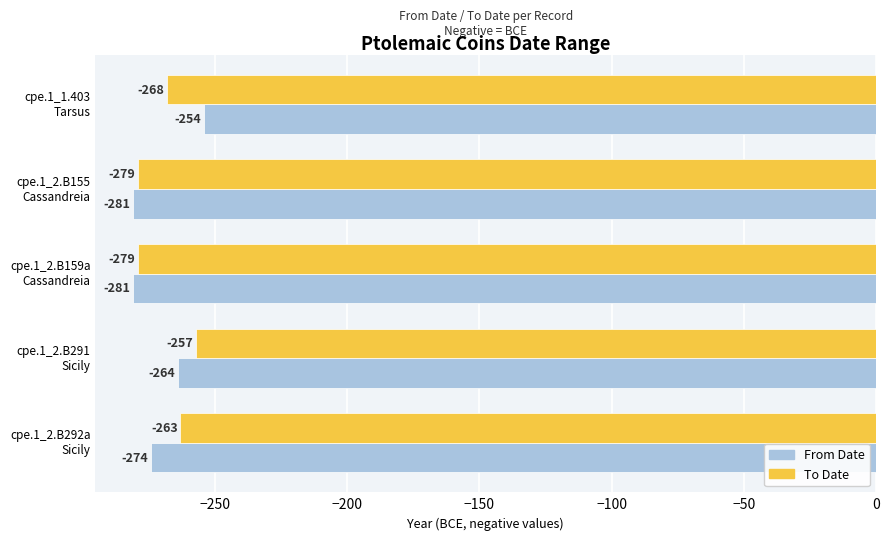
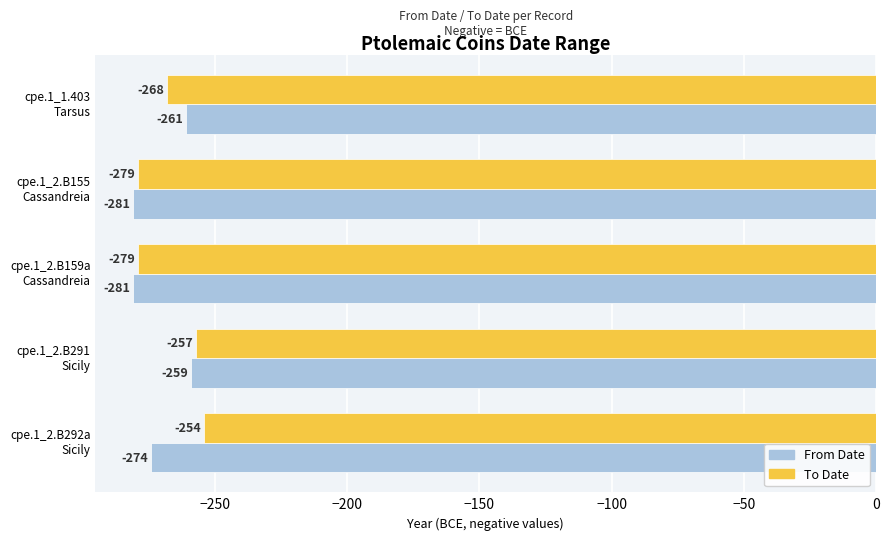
From Date, cpe.1_1.403 Tarsus: -254 -> -261
From Date, cpe.1_2.B291 Sicily: -264 -> -259
To Date, cpe.1_2.B292a Sicily: -263 -> -254
